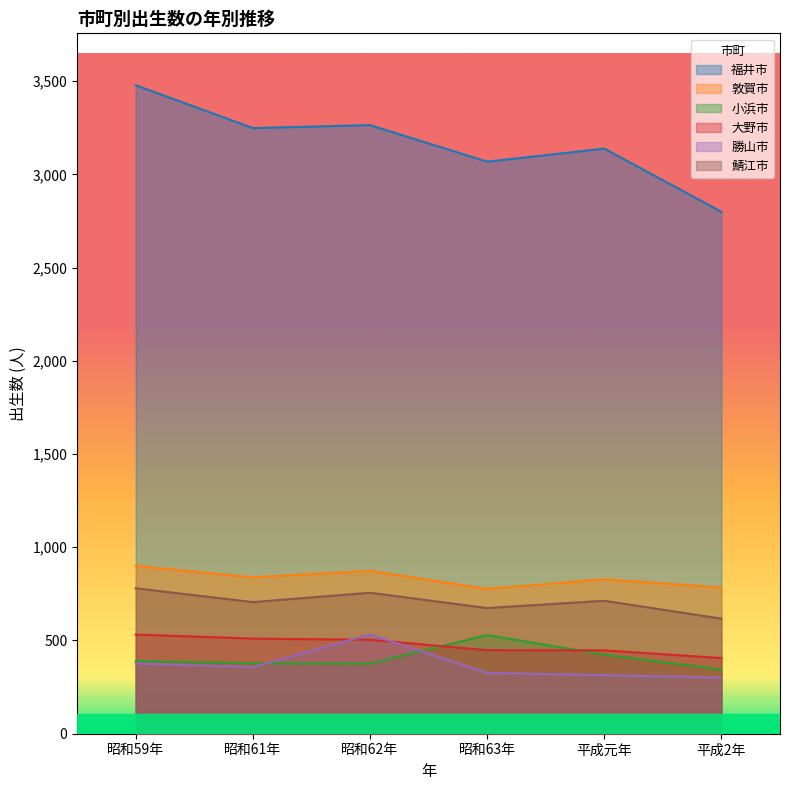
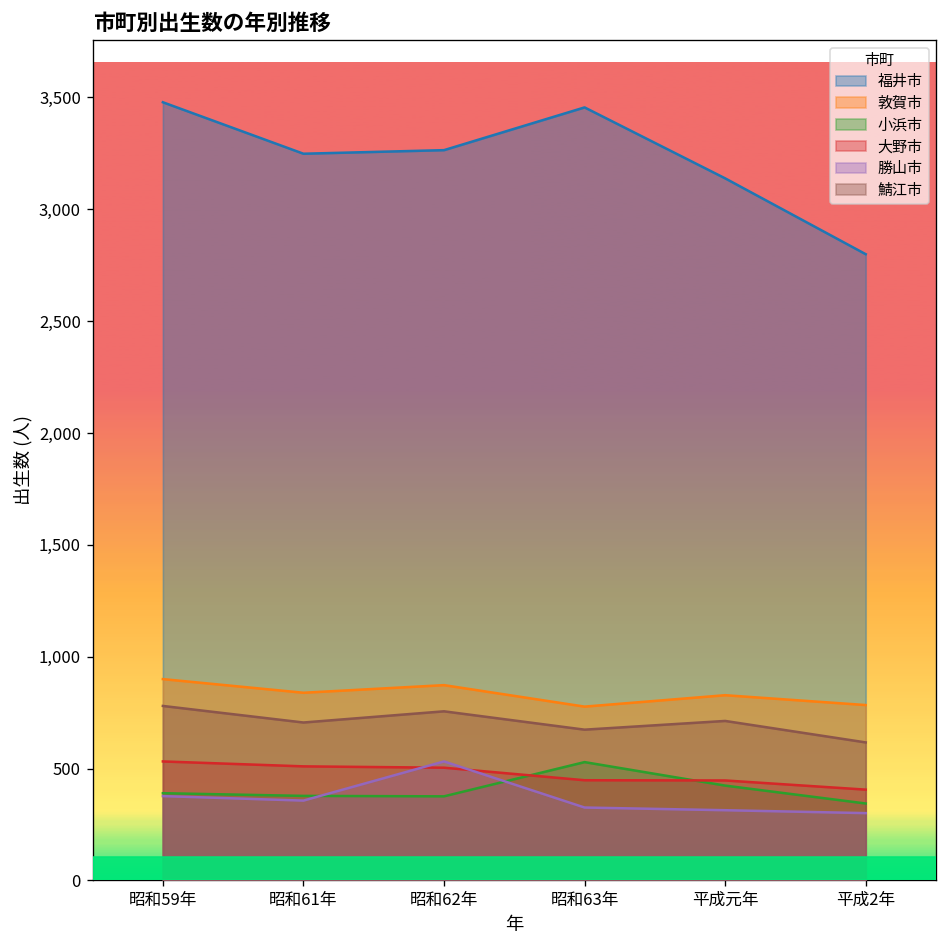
福井市, 昭和63年: 3,070 -> 3,460
